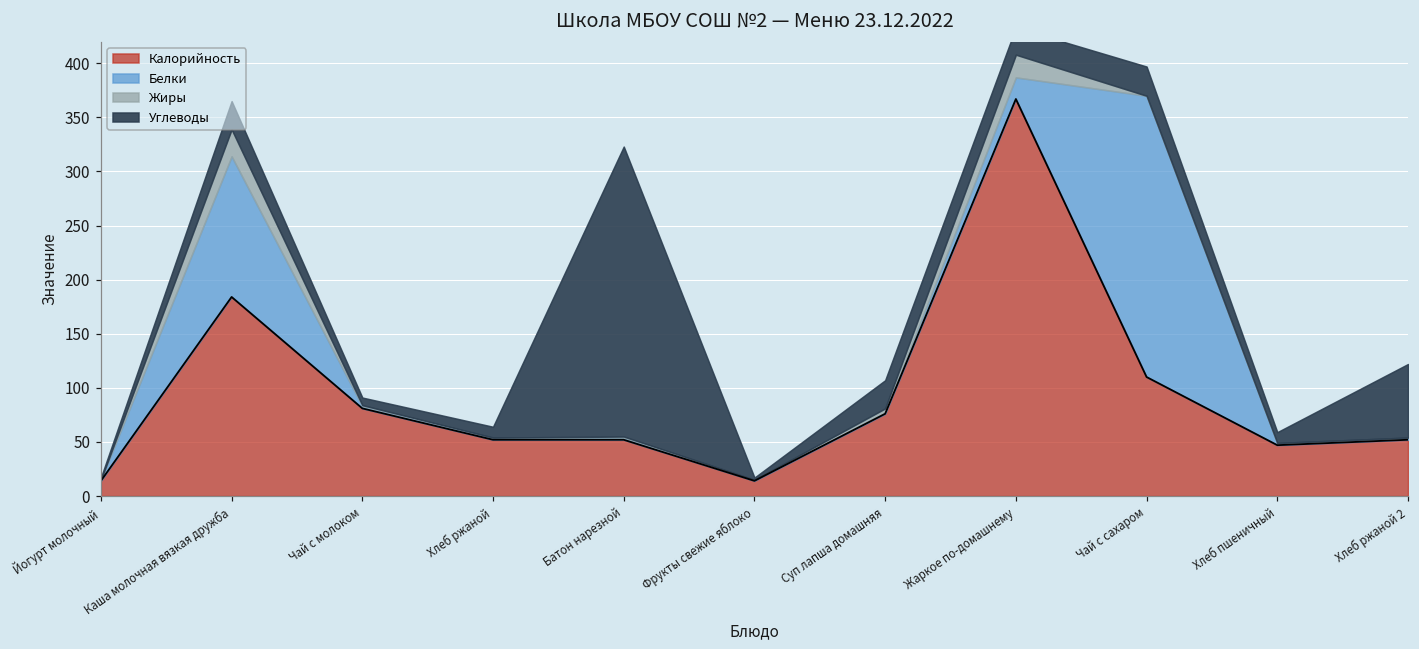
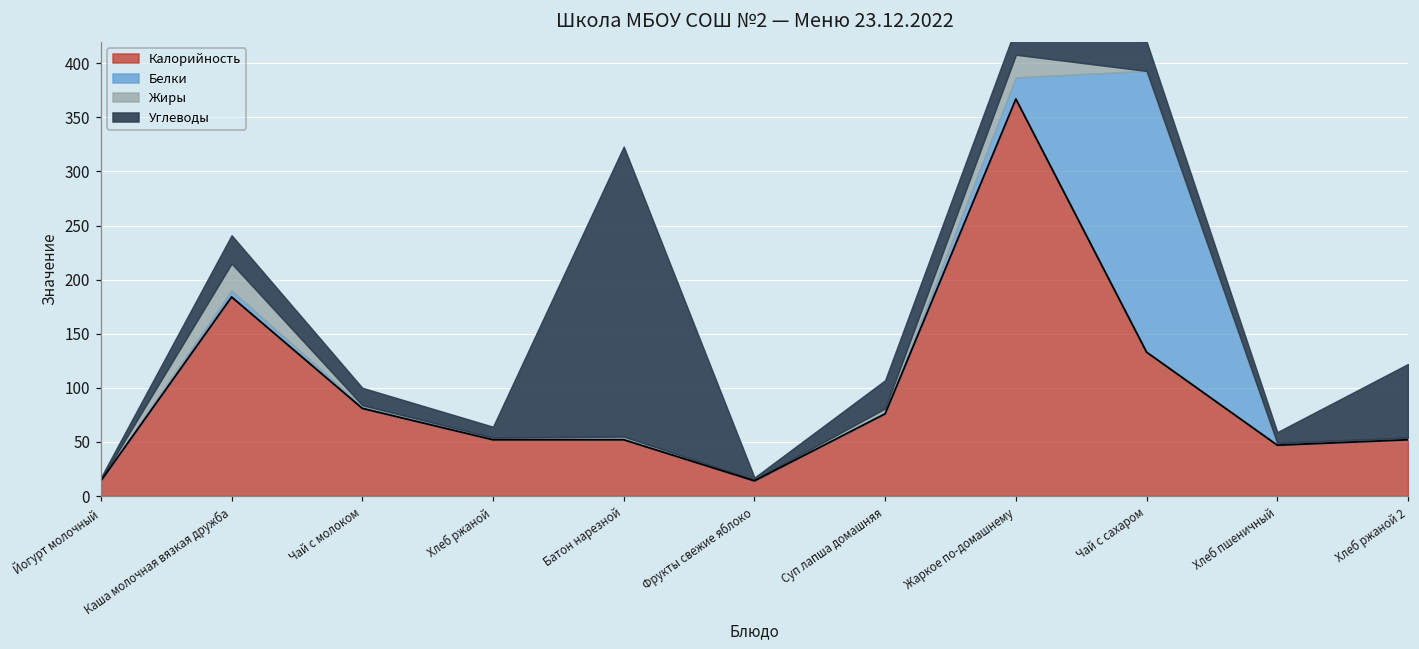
Белки, Каша молочная вязкая дружба: 130 -> 10
Углеводы, Чай с молоком: 10 -> 20
Калорийность, Чай с сахаром: 110 -> 130
